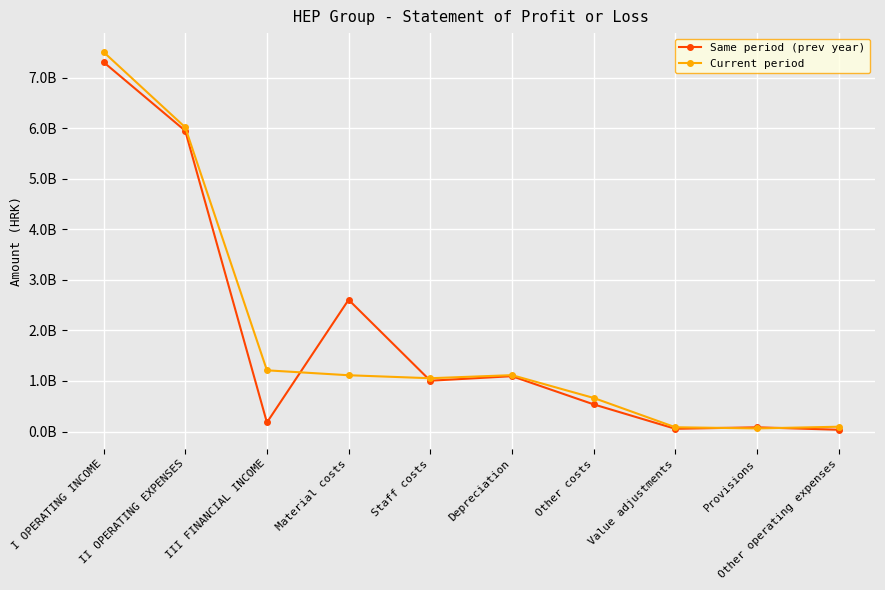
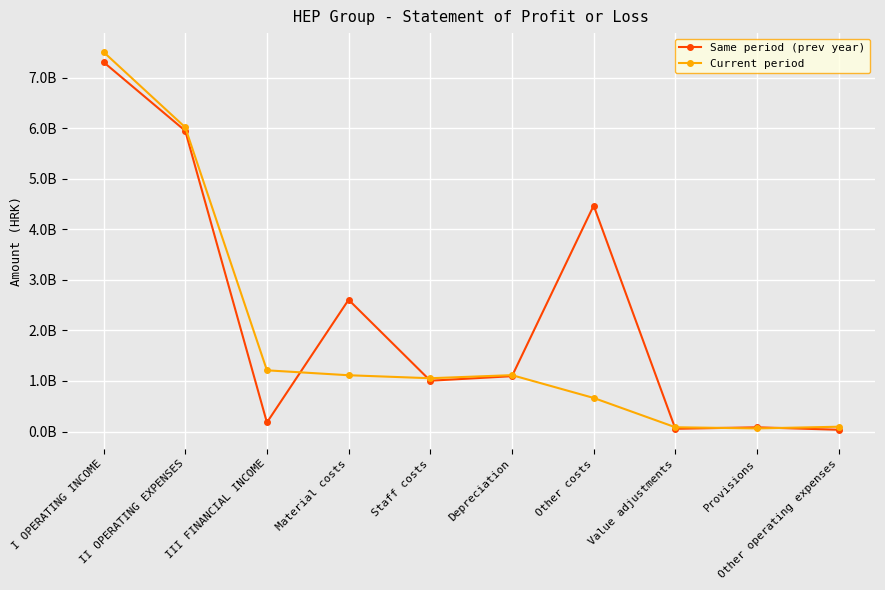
Same period (prev year), Other costs: 500000000 -> 4500000000
